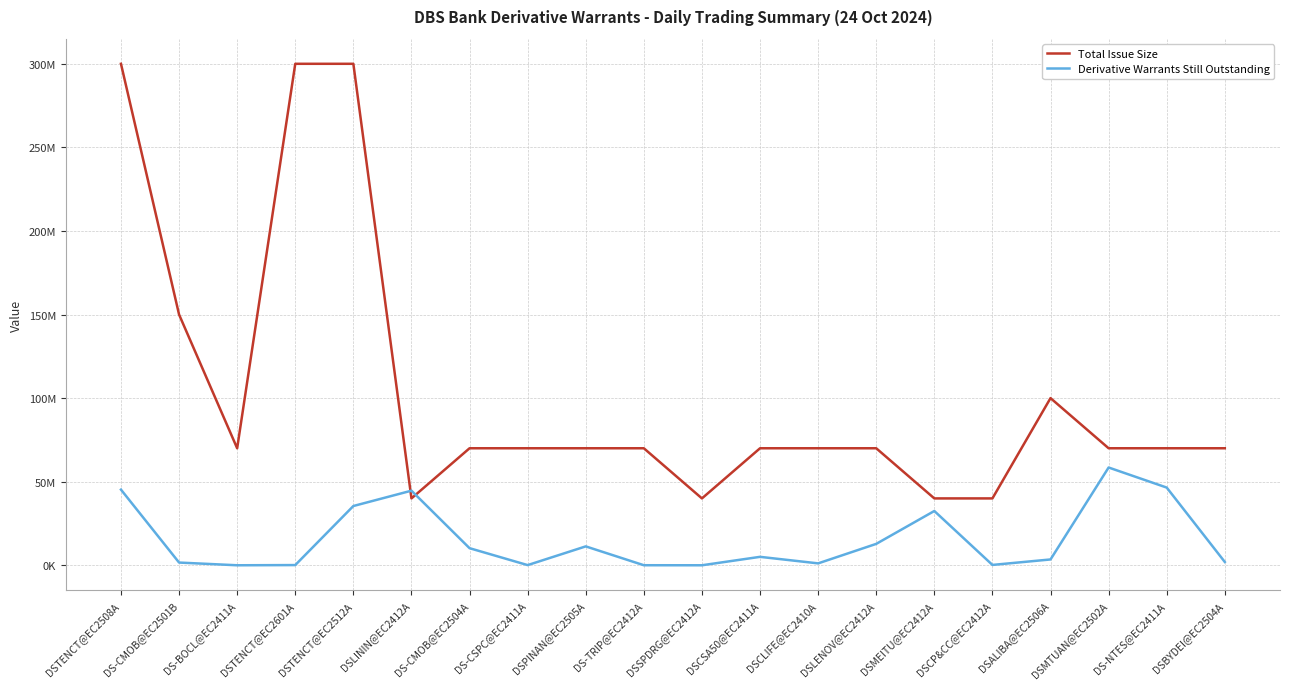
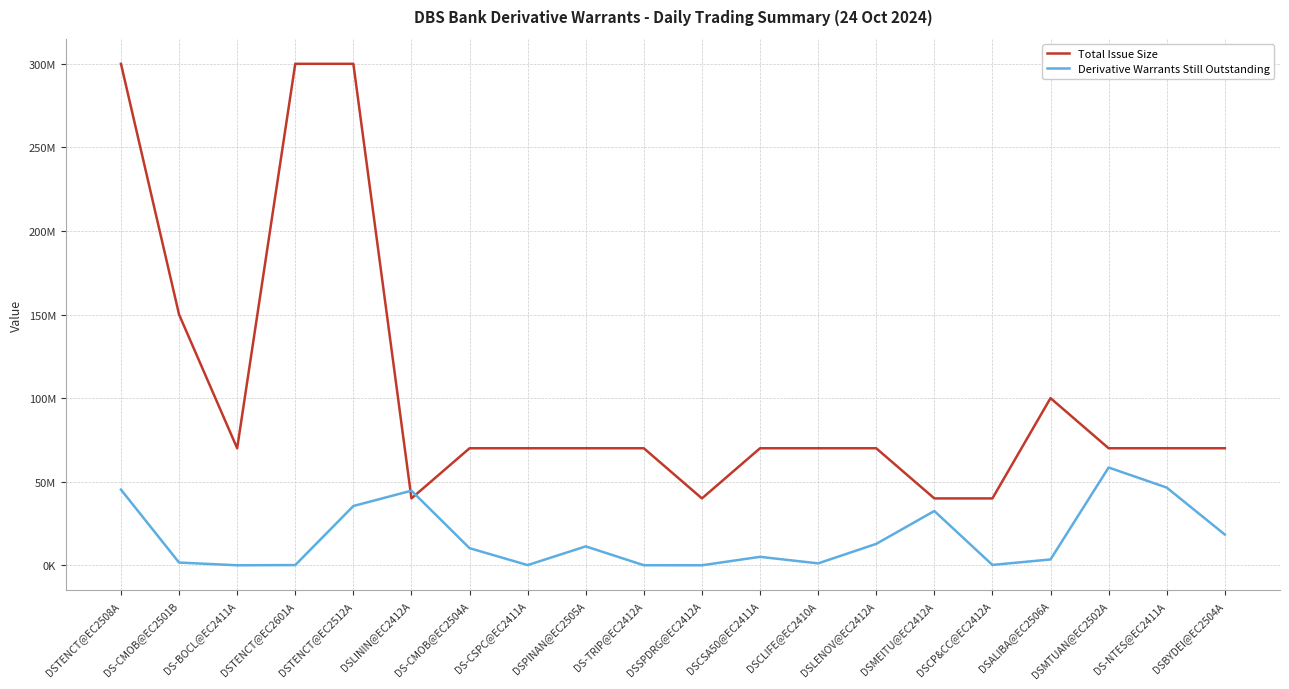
Derivative Warrants Still Outstanding, DSBYDEI@EC2504A: 2000000 -> 18000000
